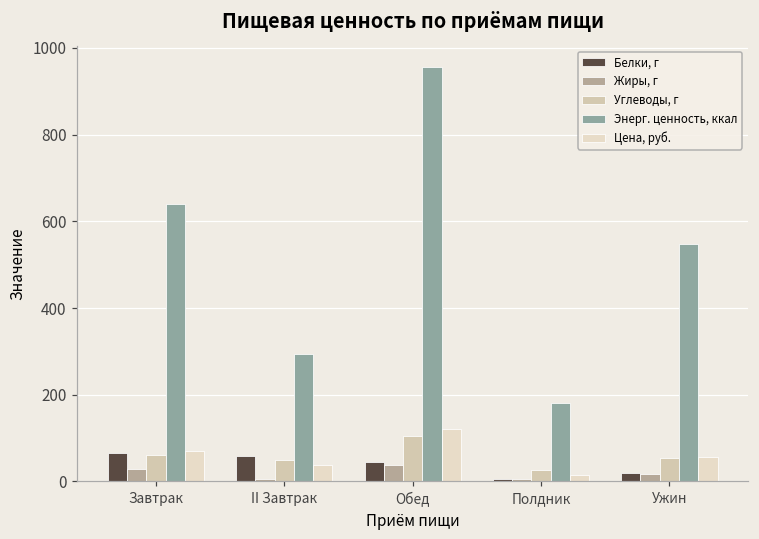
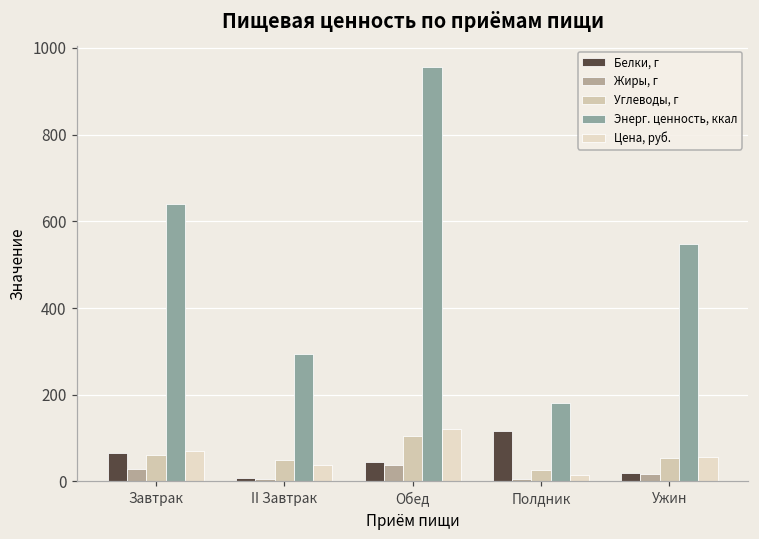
Белки, г, II Завтрак: 60 -> 10
Белки, г, Полдник: 10 -> 120
